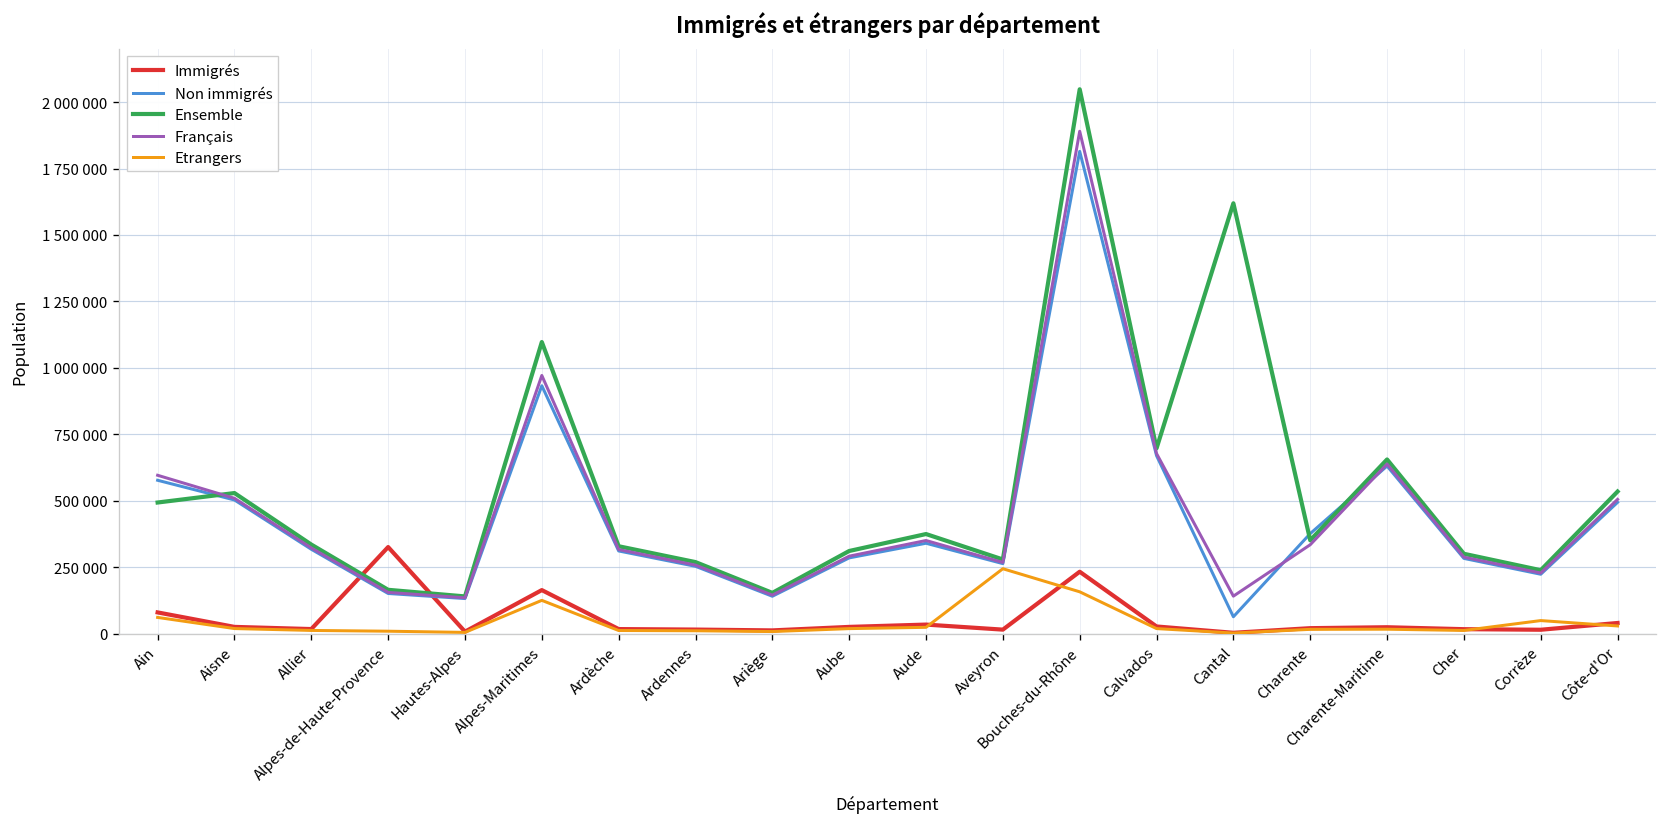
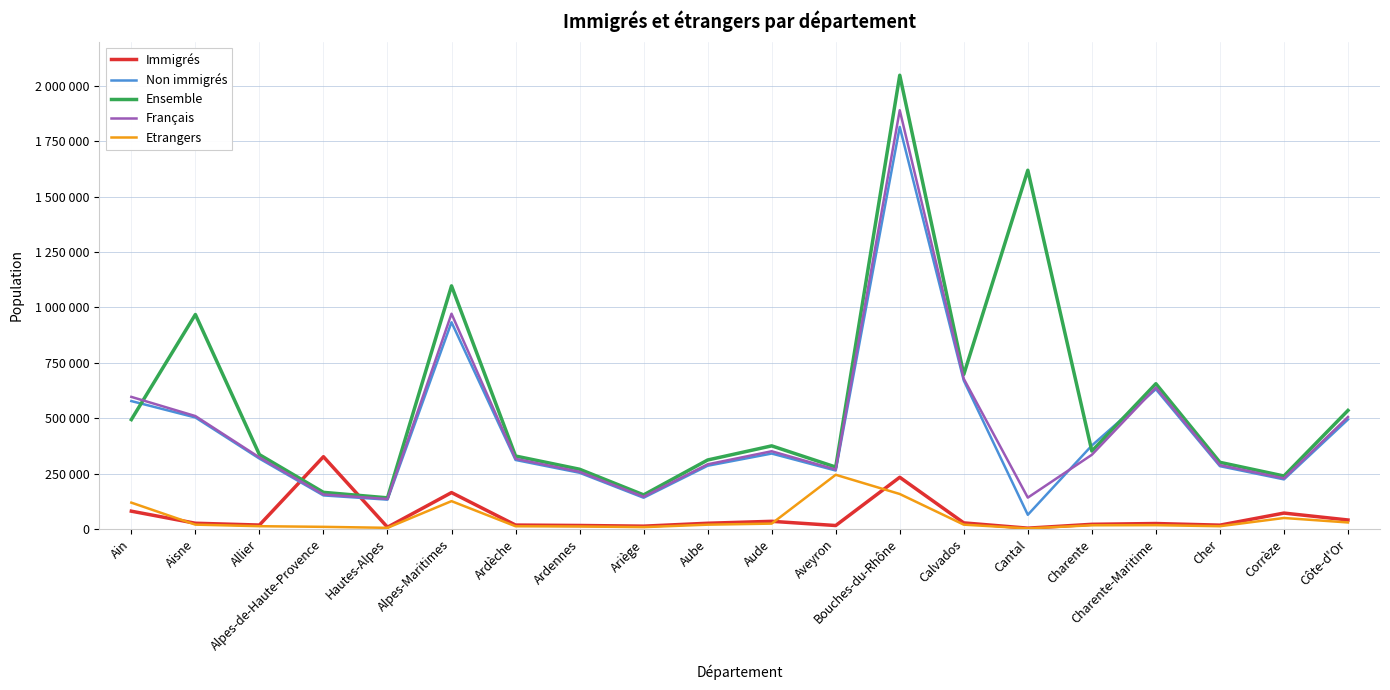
Etrangers, Ain: 60000 -> 120000
Ensemble, Aisne: 530000 -> 970000
Immigrés, Corrèze: 20000 -> 70000
